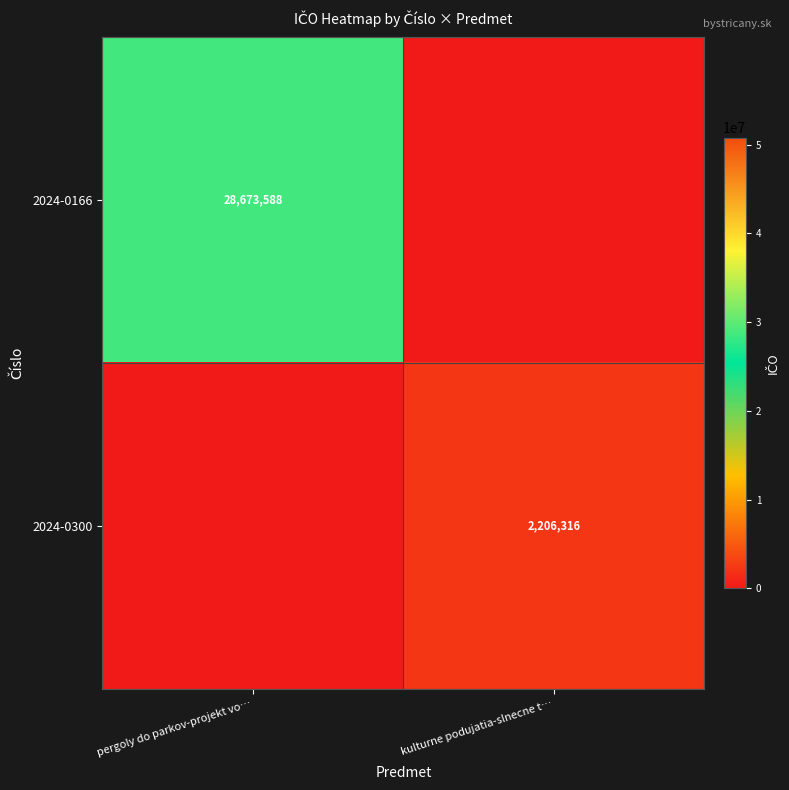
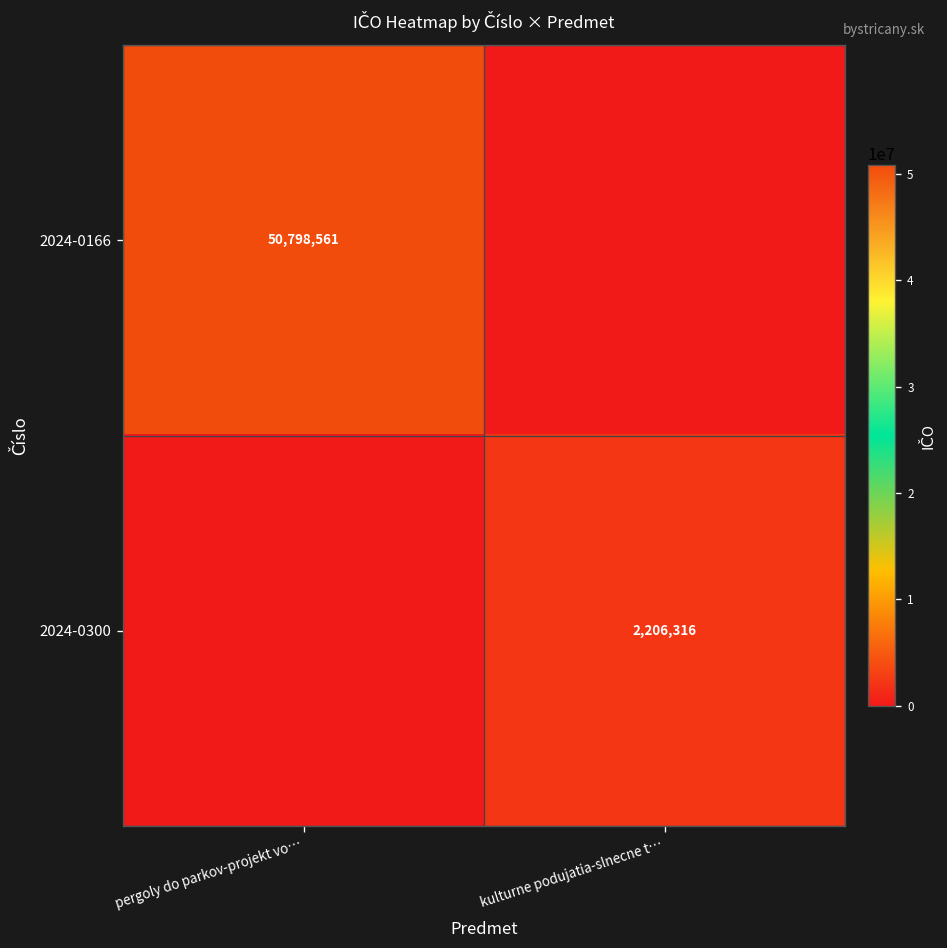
2024-0166, pergoly do parkov-projekt vo…: 28,673,588 -> 50,798,561
